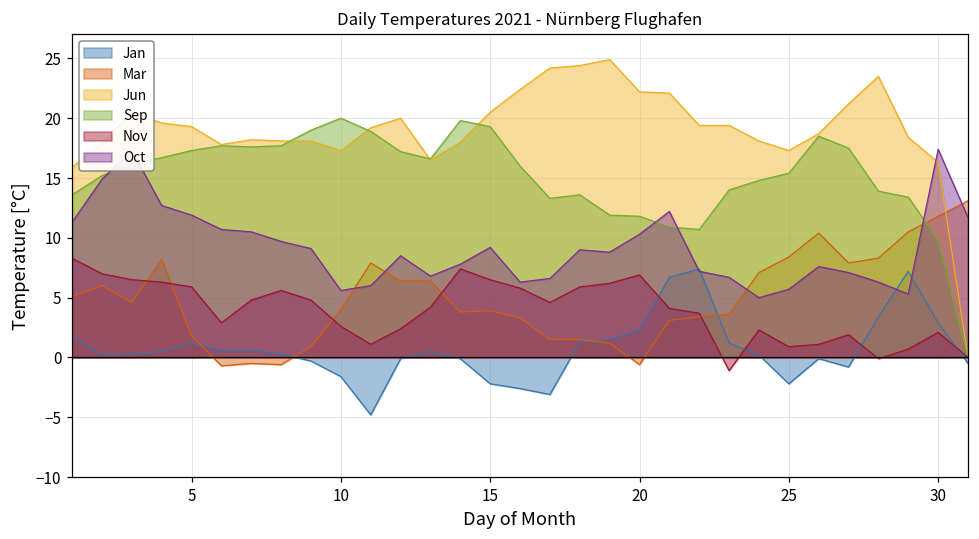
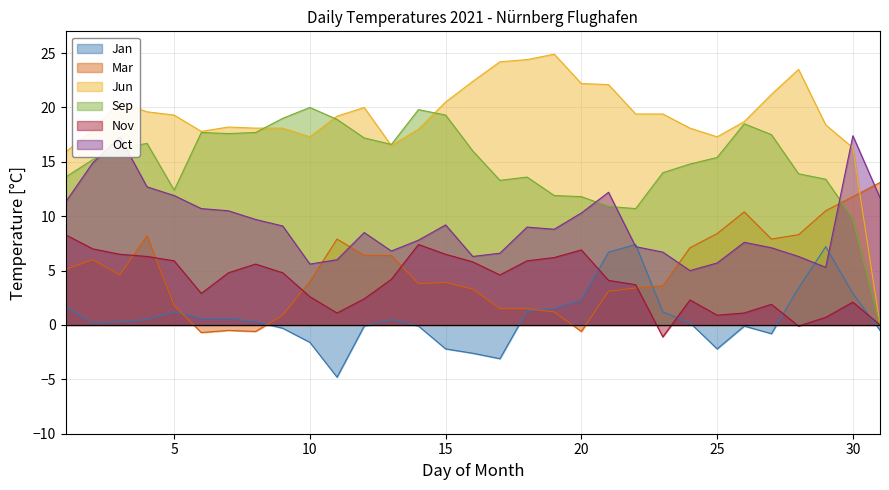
Sep, 5: 17.3 -> 12.4
